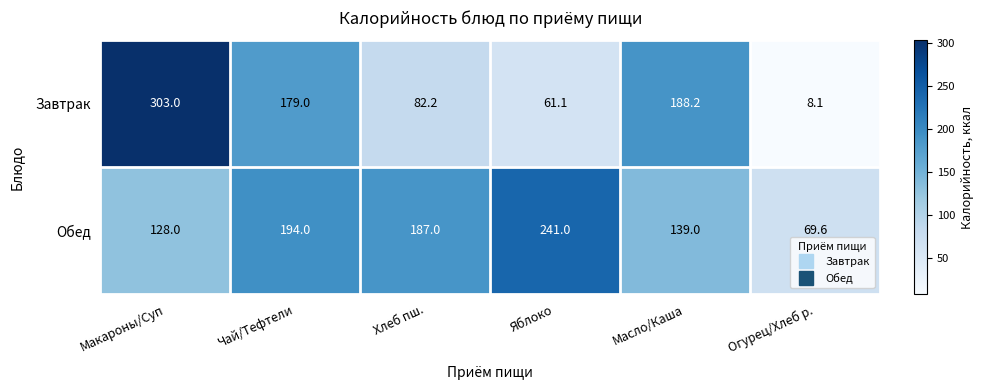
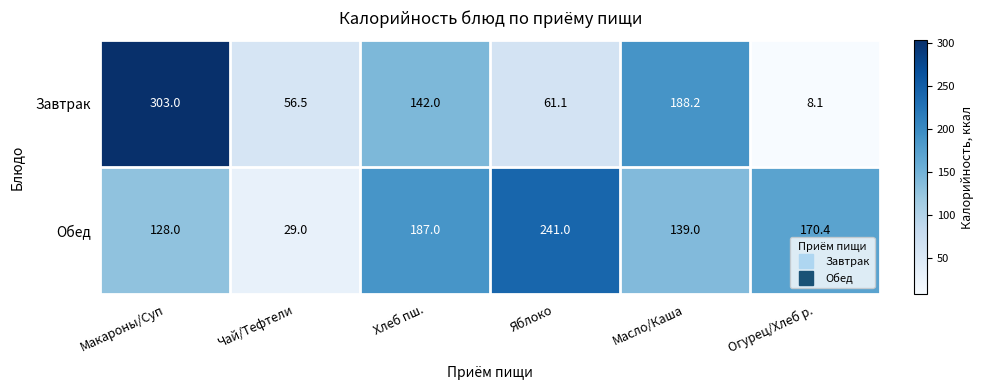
Завтрак, Чай/Тефтели: 179.0 -> 56.5
Завтрак, Хлеб пш.: 82.2 -> 142.0
Обед, Чай/Тефтели: 194.0 -> 29.0
Обед, Огурец/Хлеб р.: 69.6 -> 170.4
